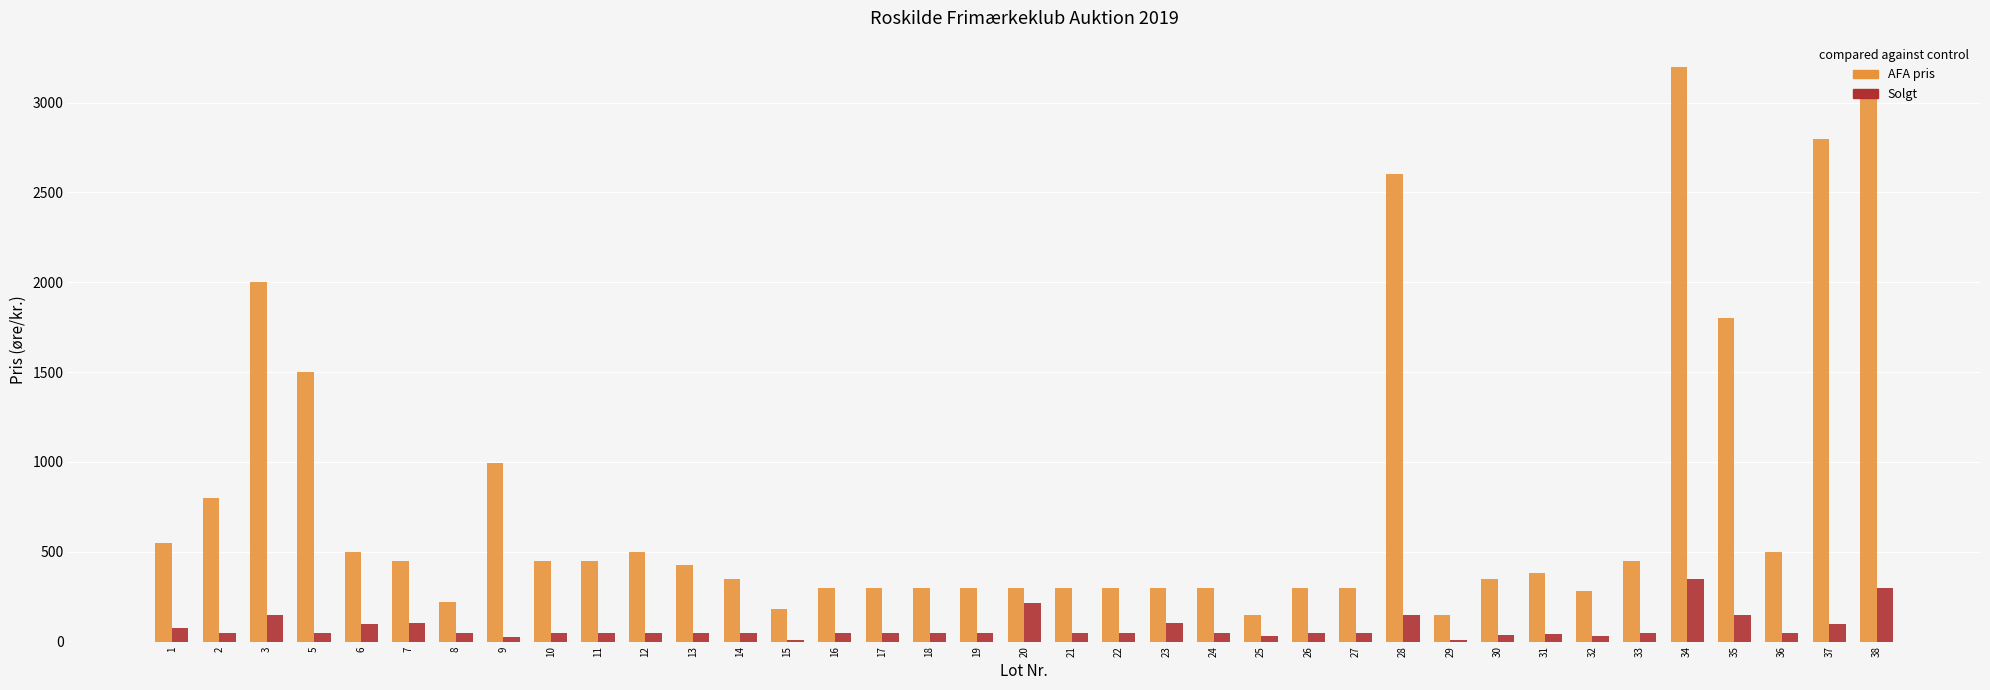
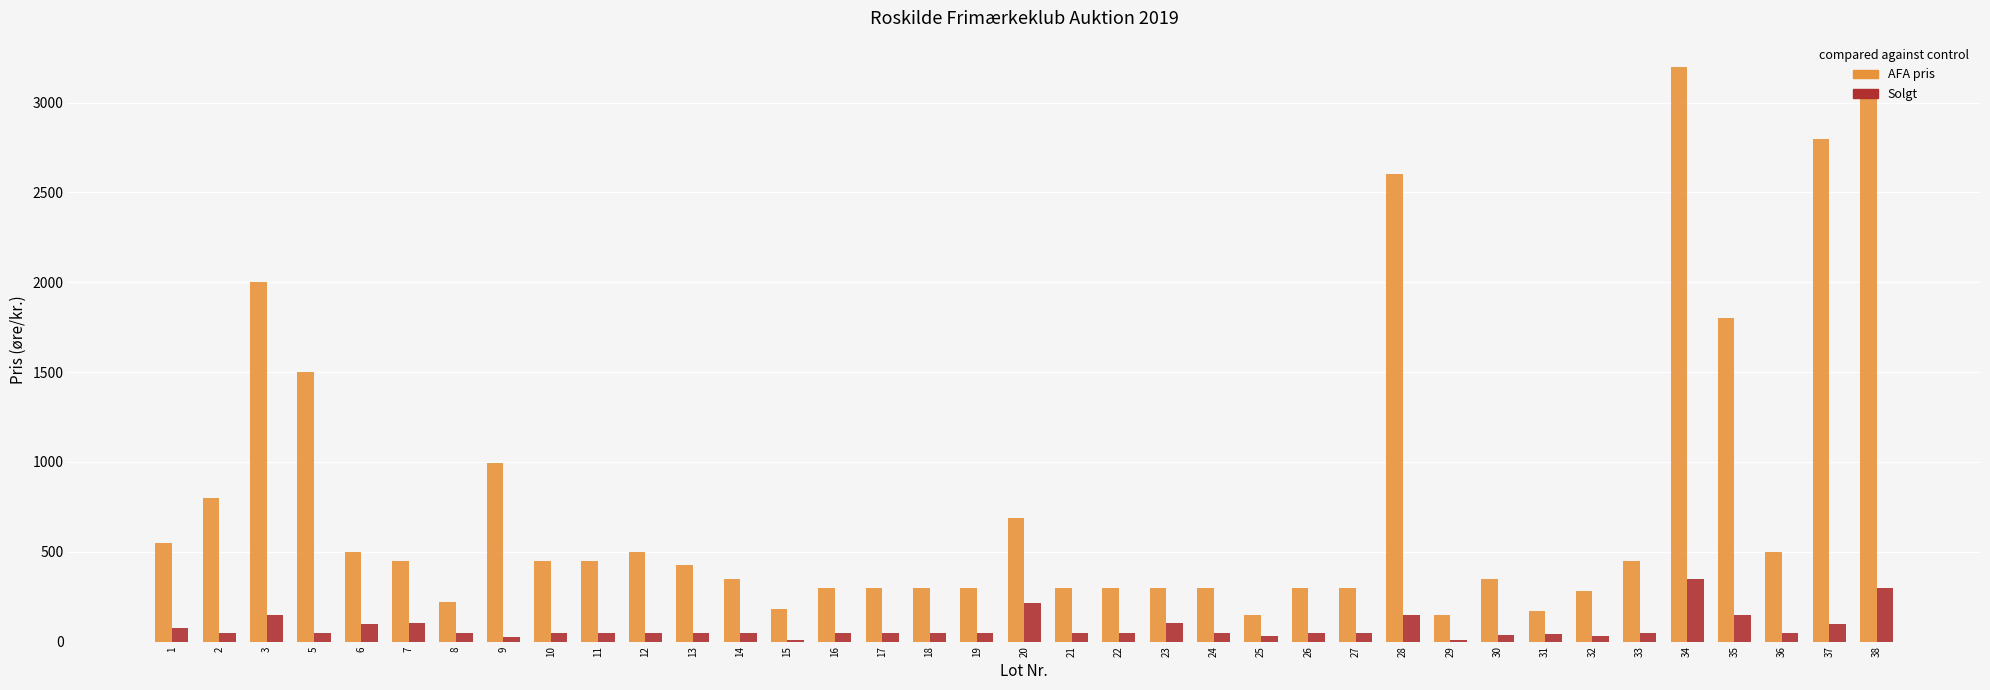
AFA pris, 20: 300 -> 690
AFA pris, 31: 380 -> 170
